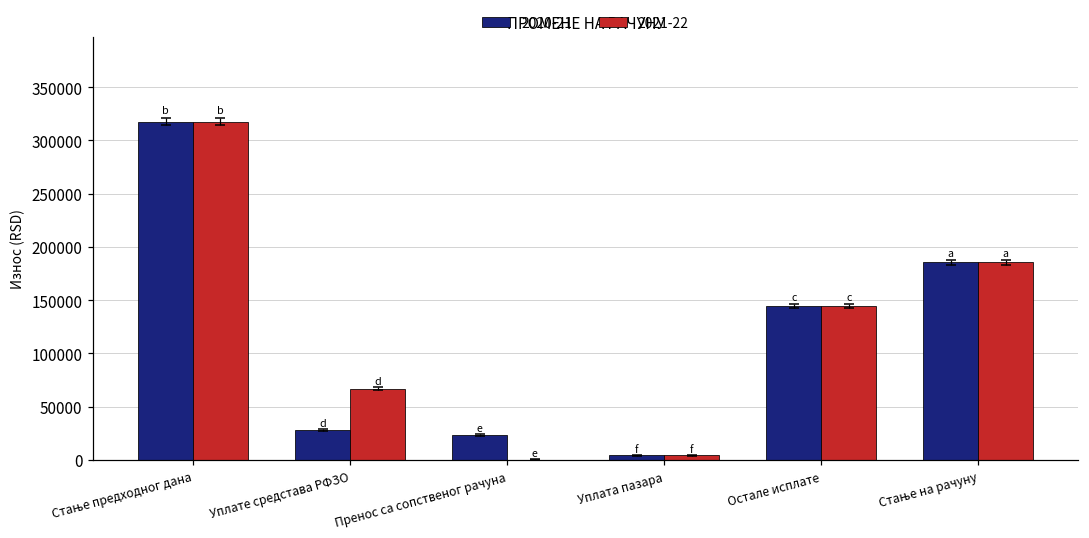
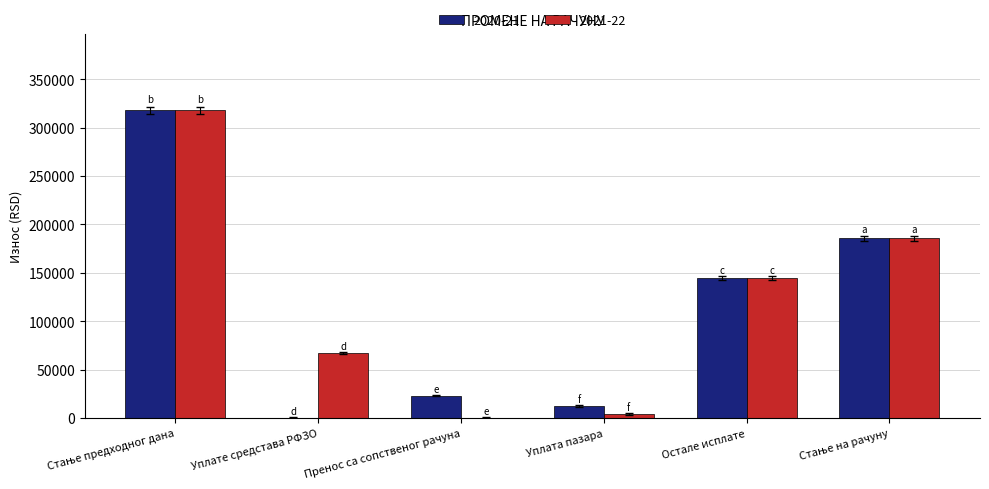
2020-21, Уплате средстава РФЗО: 30000 -> 0
2020-21, Уплата пазара: 0 -> 10000
